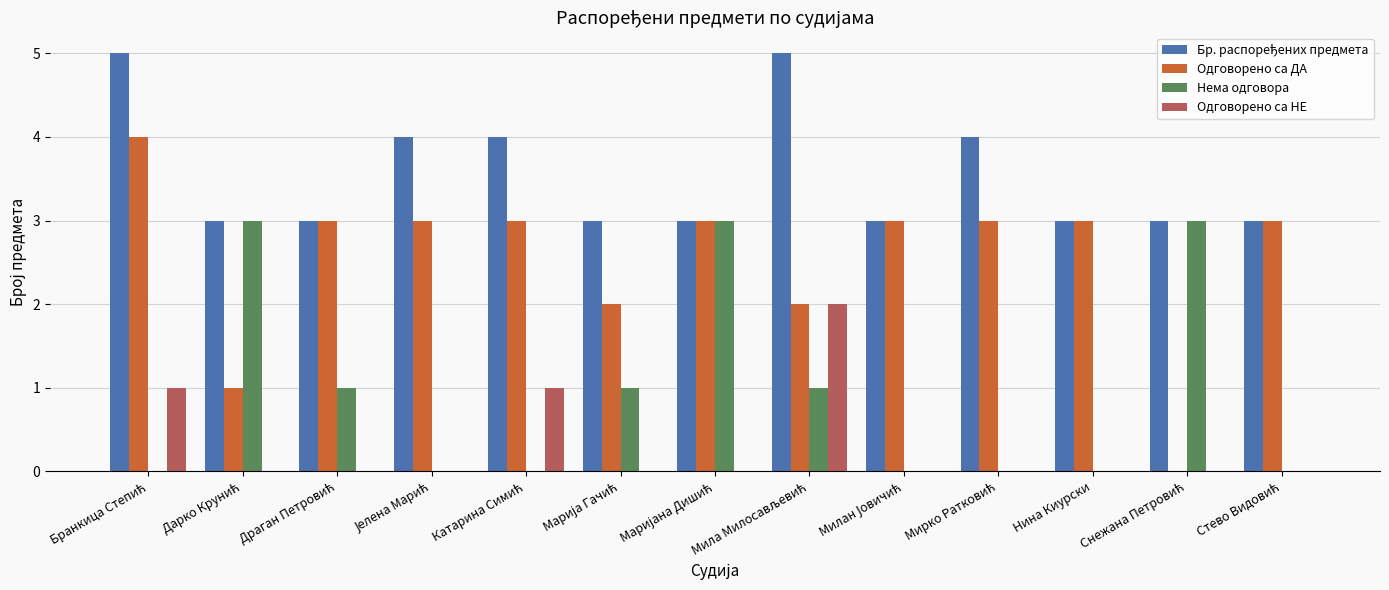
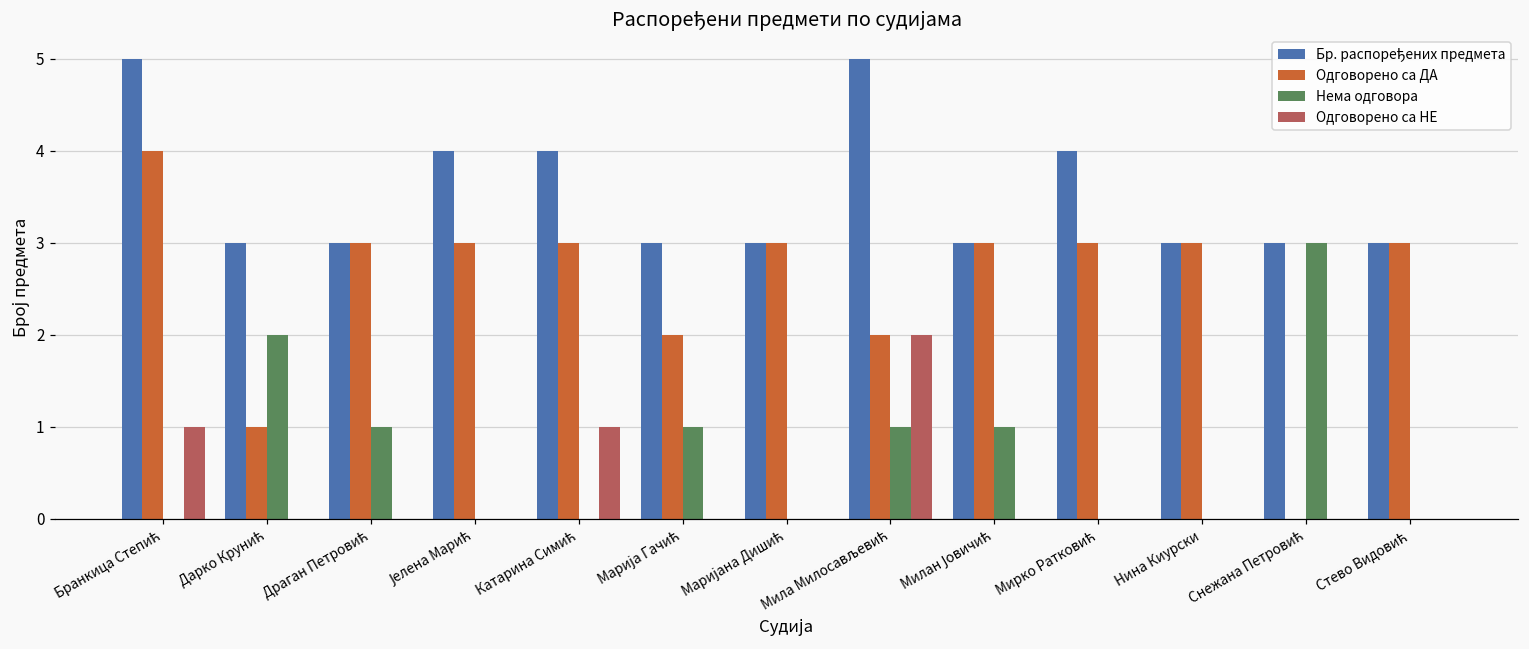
Нема одговора, Дарко Крунић: 3 -> 2
Нема одговора, Маријана Дишић: 3 -> 0
Нема одговора, Милан Јовичић: 0 -> 1
